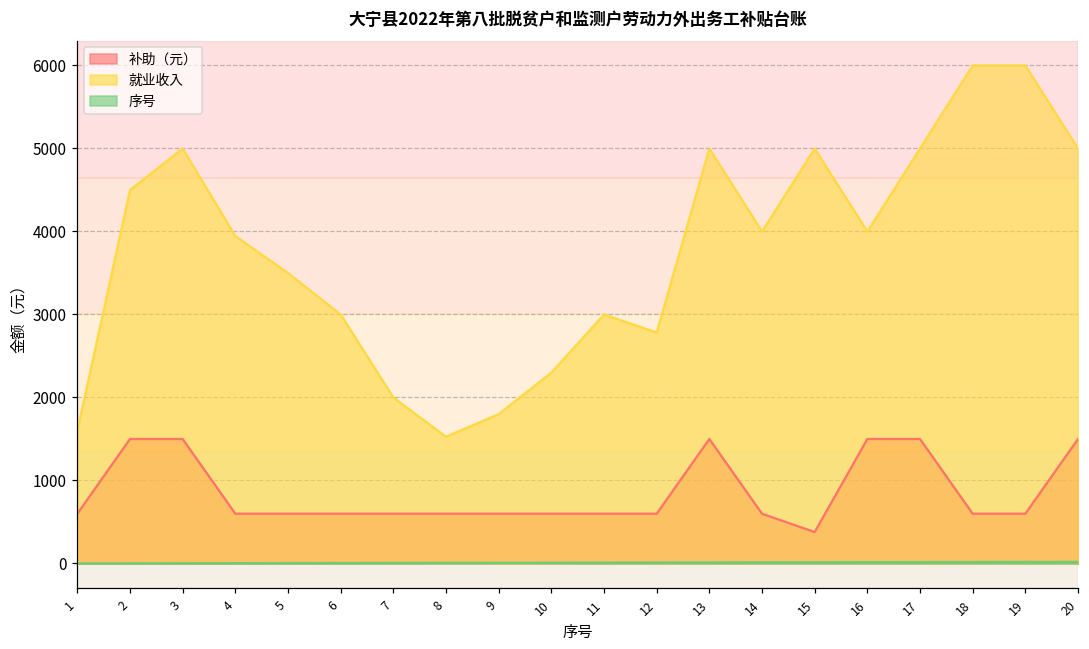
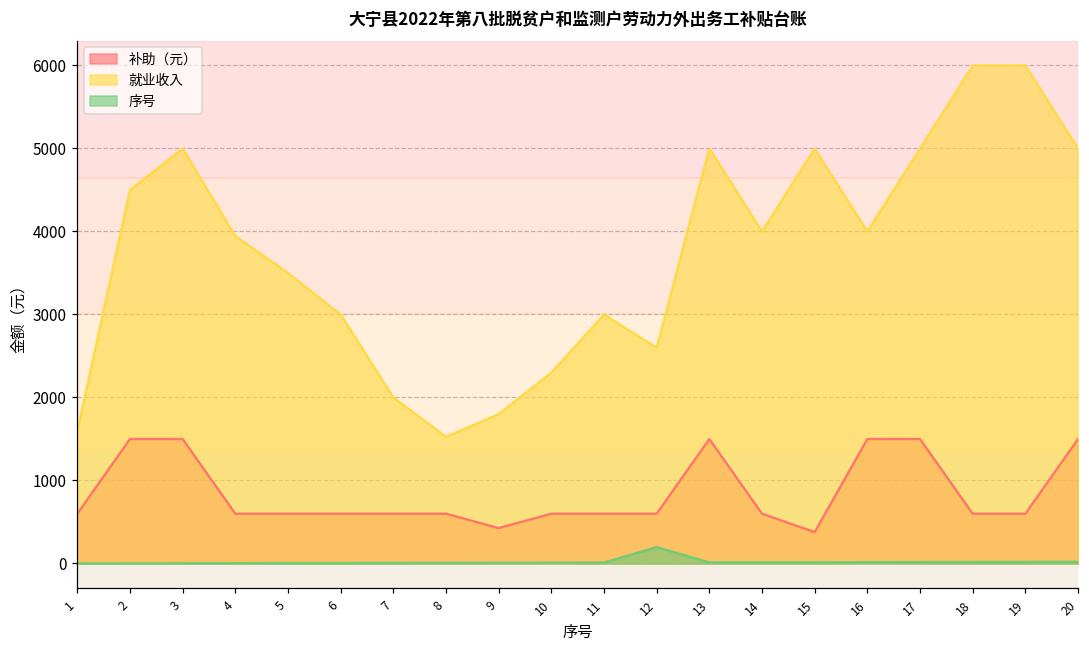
补助（元）, 9: 600 -> 400
就业收入, 12: 2800 -> 2600
序号, 12: 0 -> 200
